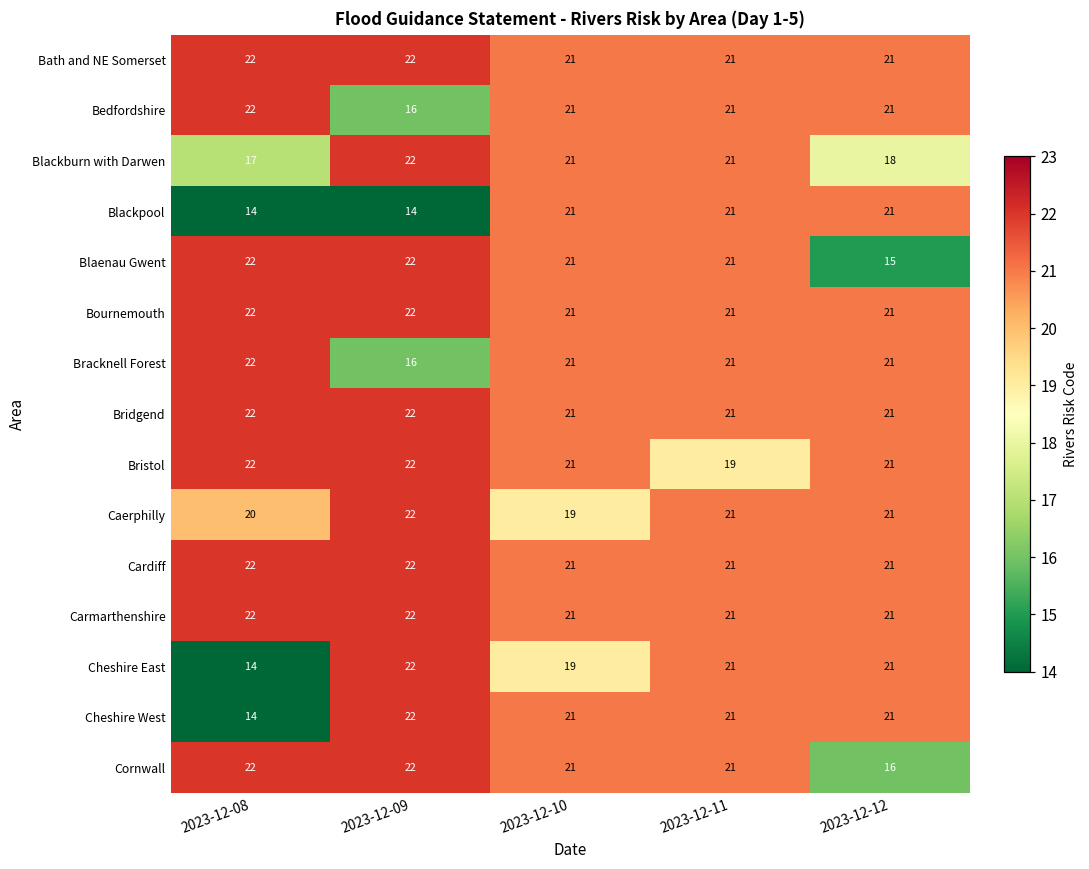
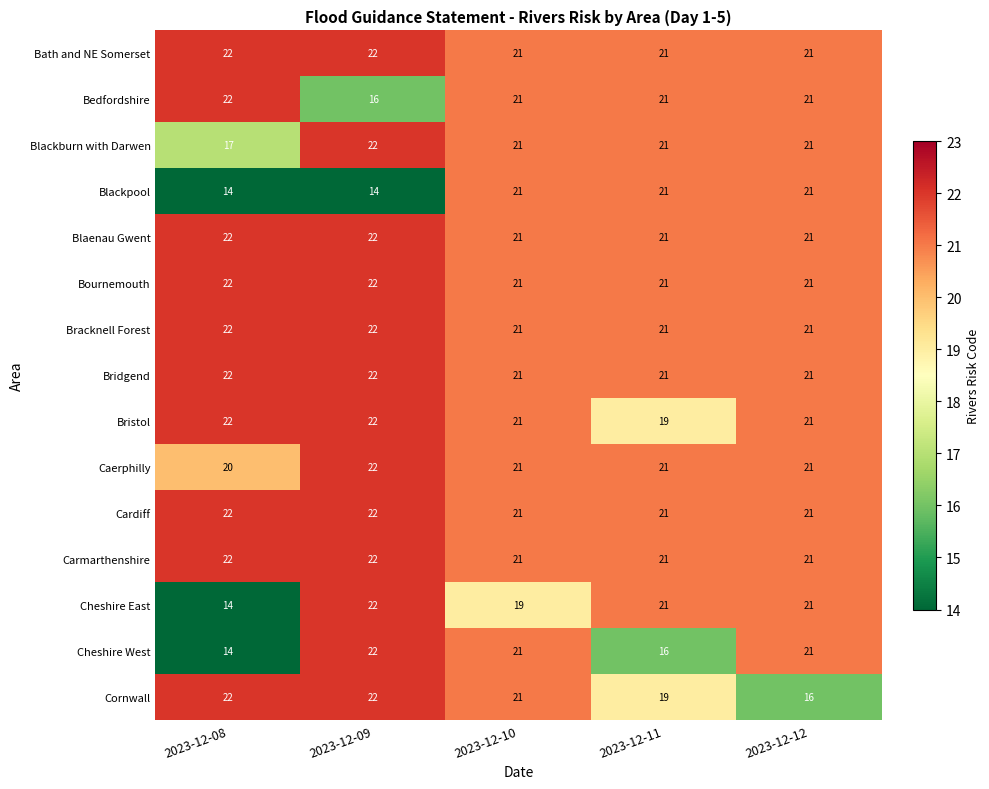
Blackburn with Darwen, 2023-12-12: 18 -> 21
Blaenau Gwent, 2023-12-12: 15 -> 21
Bracknell Forest, 2023-12-09: 16 -> 22
Caerphilly, 2023-12-10: 19 -> 21
Cheshire West, 2023-12-11: 21 -> 16
Cornwall, 2023-12-11: 21 -> 19
